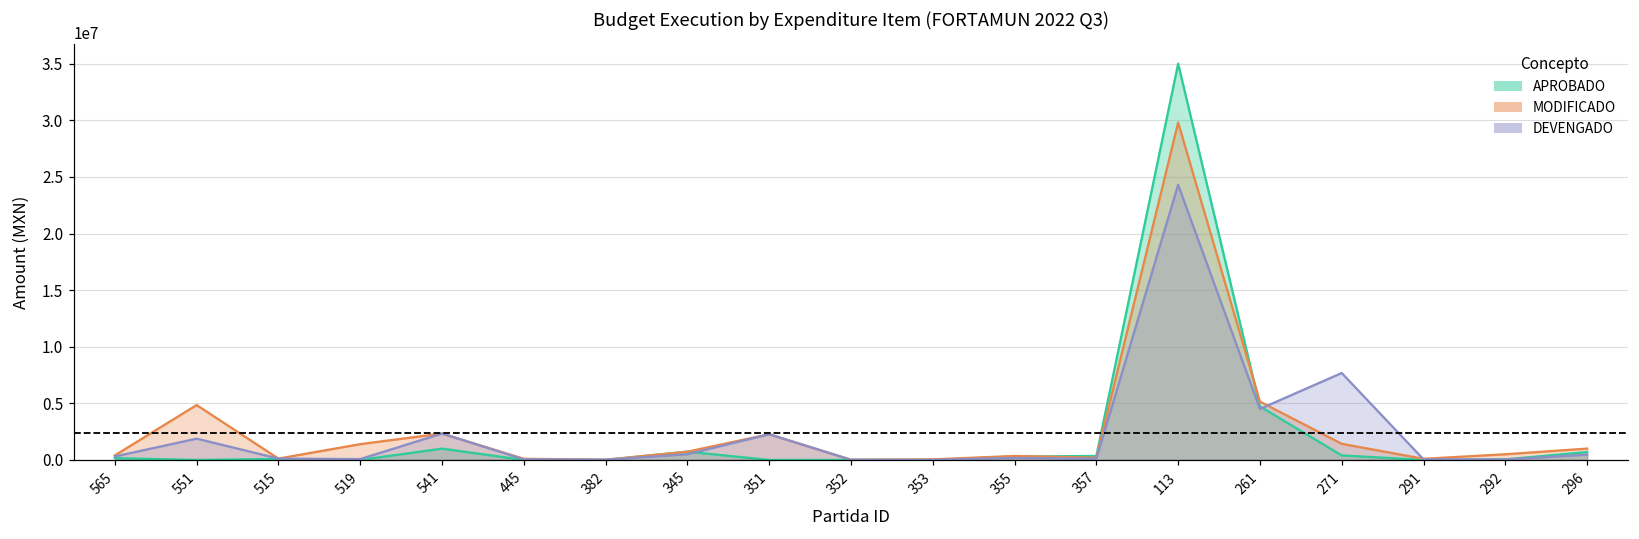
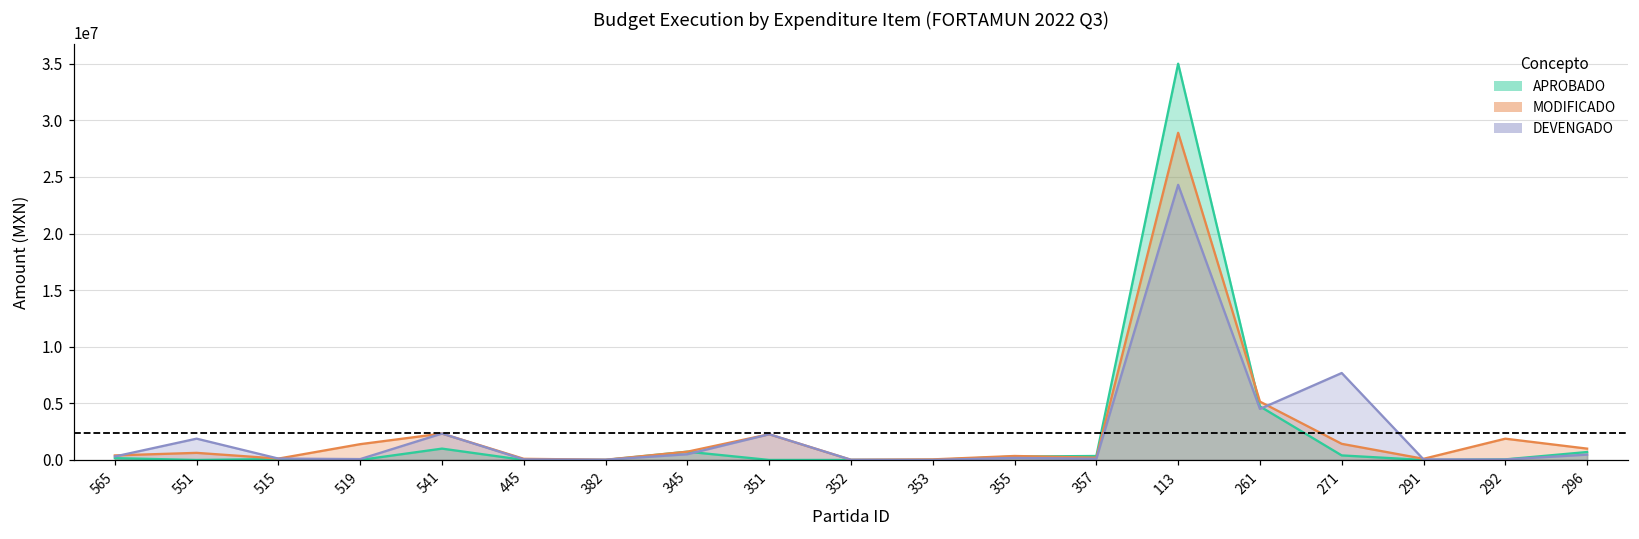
MODIFICADO, 551: 4800000 -> 600000
MODIFICADO, 113: 29800000 -> 28900000
MODIFICADO, 292: 500000 -> 1900000
